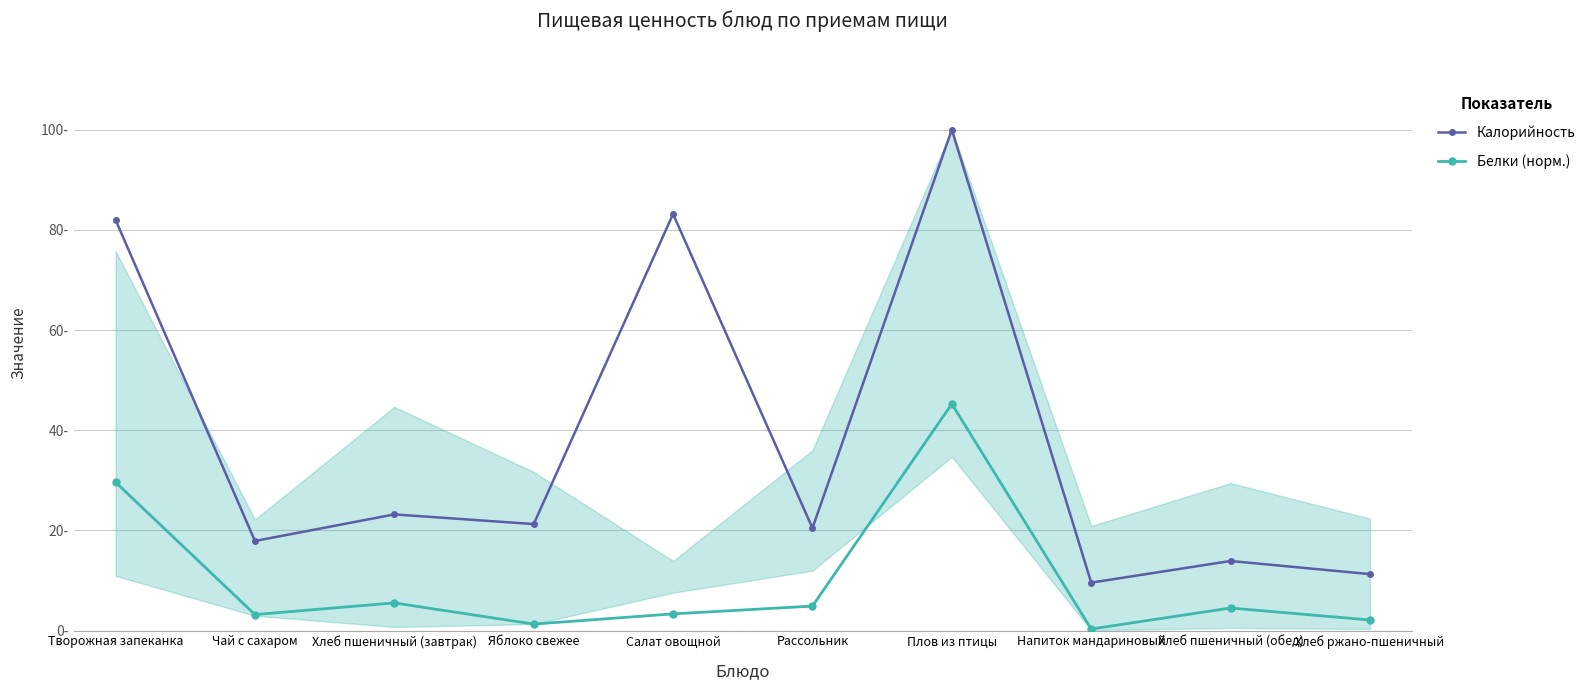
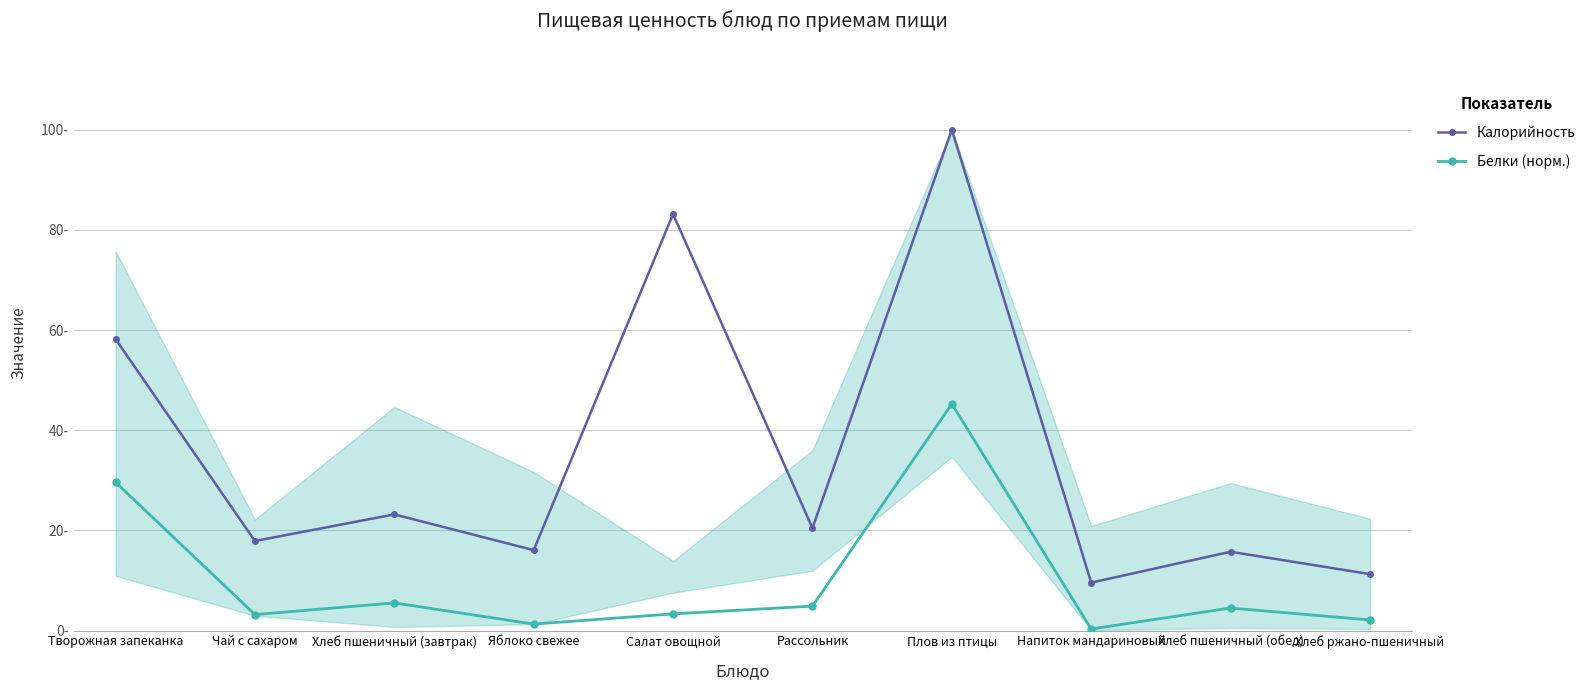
Калорийность, Творожная запеканка: 82- -> 58-
Калорийность, Яблоко свежее: 21- -> 16-
Калорийность, Хлеб пшеничный (обед): 14- -> 16-
